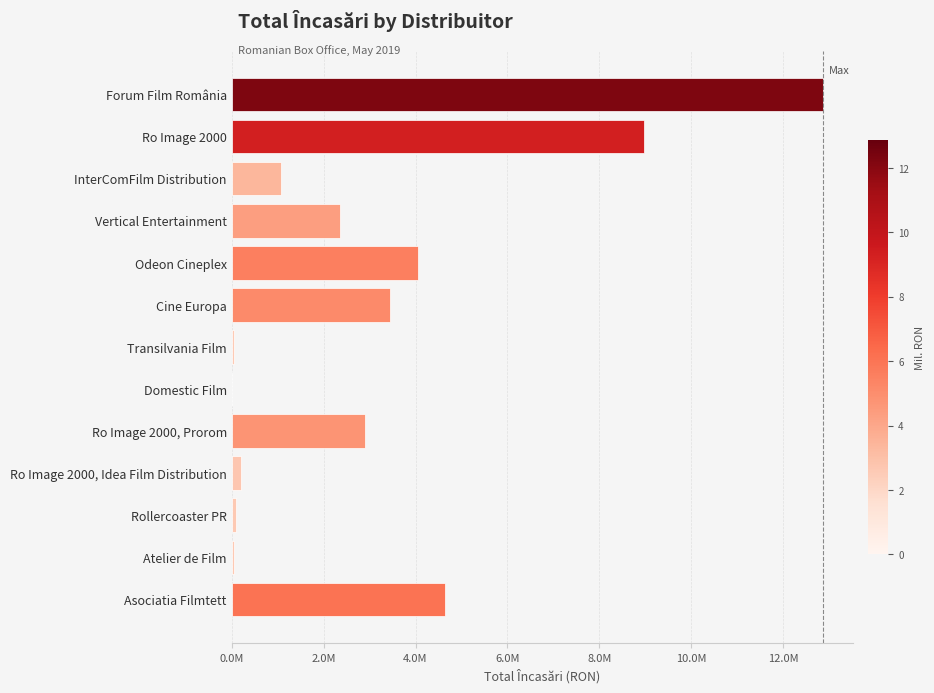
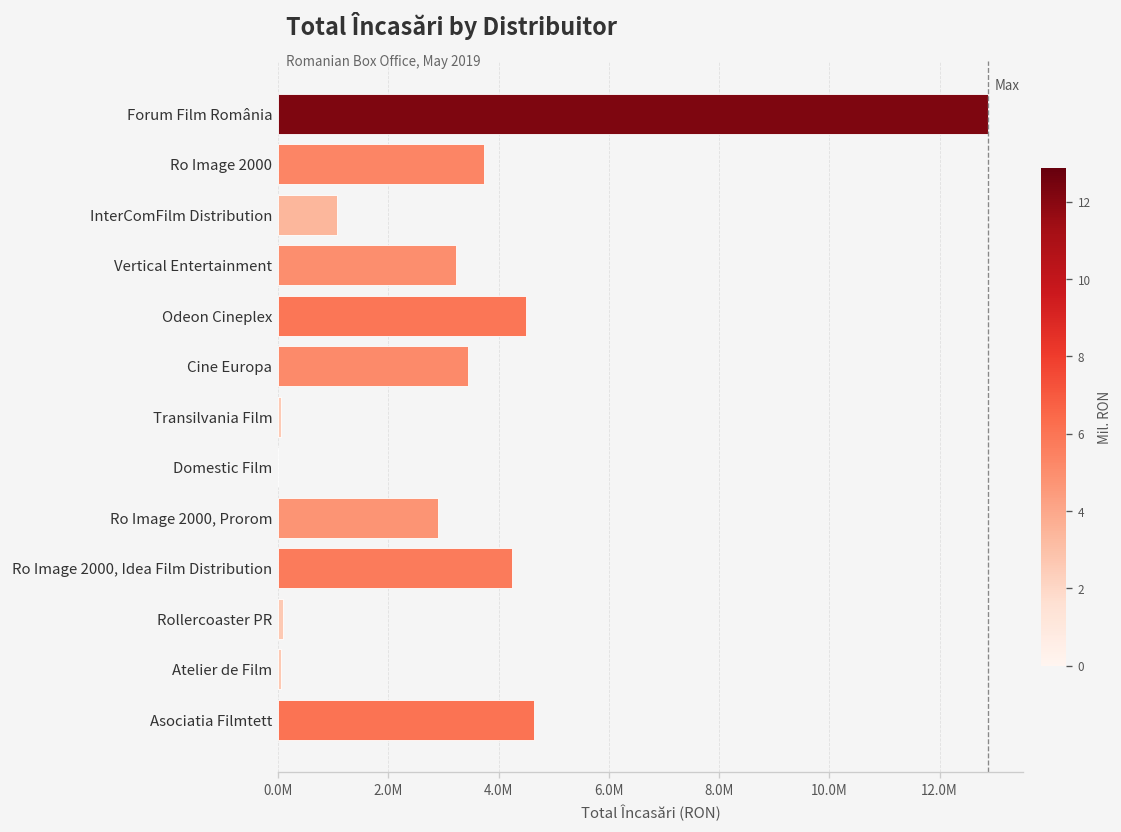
Ro Image 2000: 9000000 -> 3700000
Vertical Entertainment: 2400000 -> 3200000
Odeon Cineplex: 4100000 -> 4500000
Ro Image 2000, Idea Film Distribution: 200000 -> 4200000
